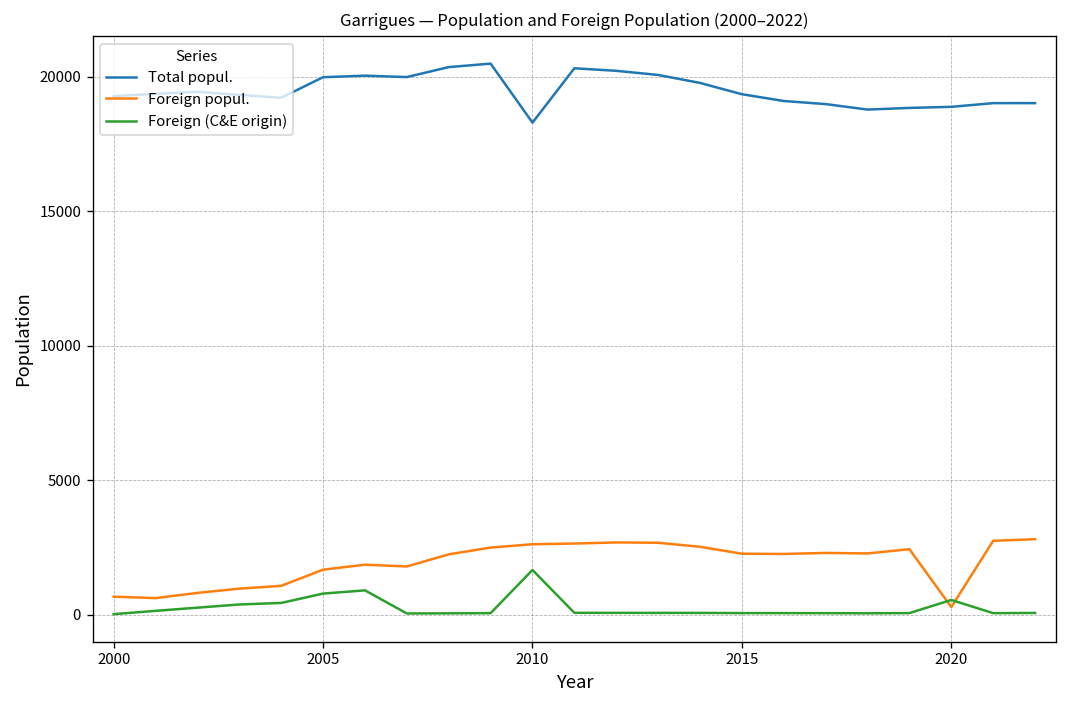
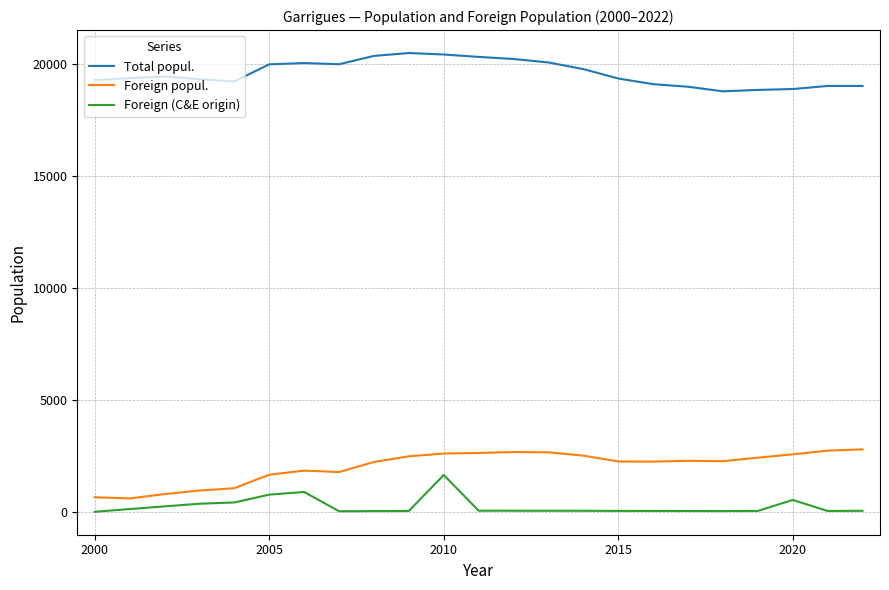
Total popul., 2010: 18300 -> 20400
Foreign popul., 2020: 300 -> 2600
